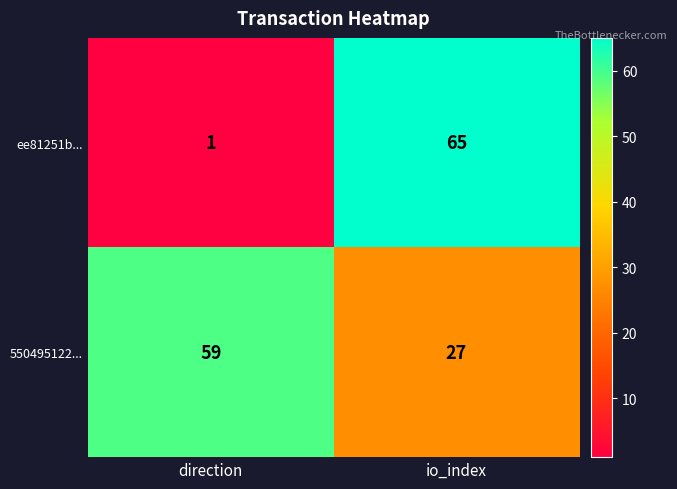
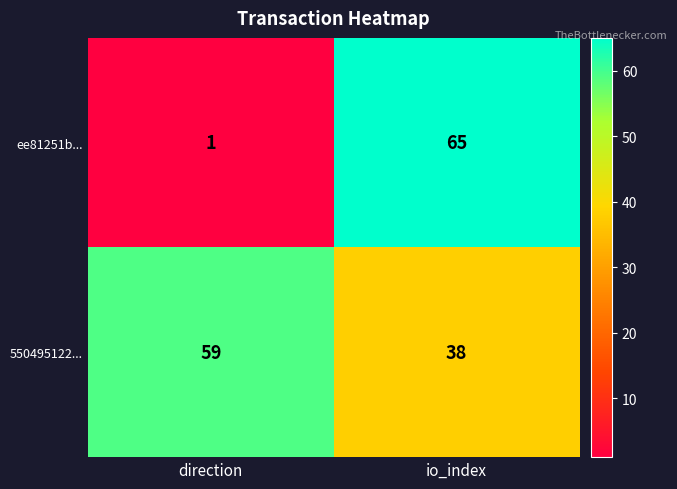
550495122..., io_index: 27 -> 38
